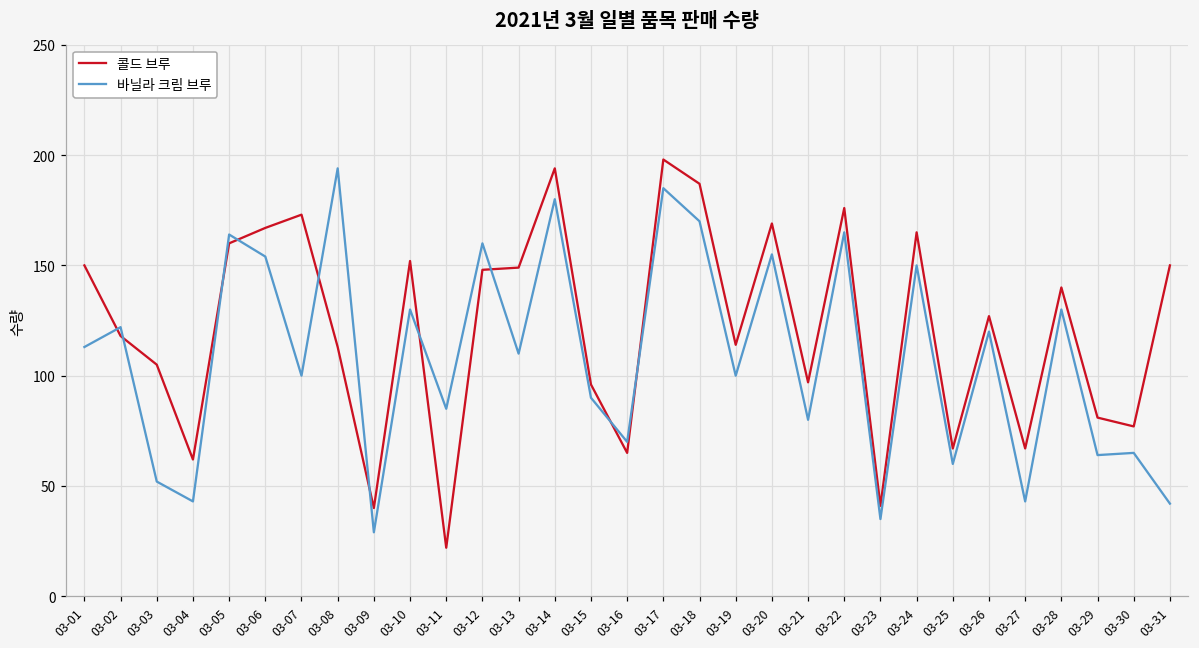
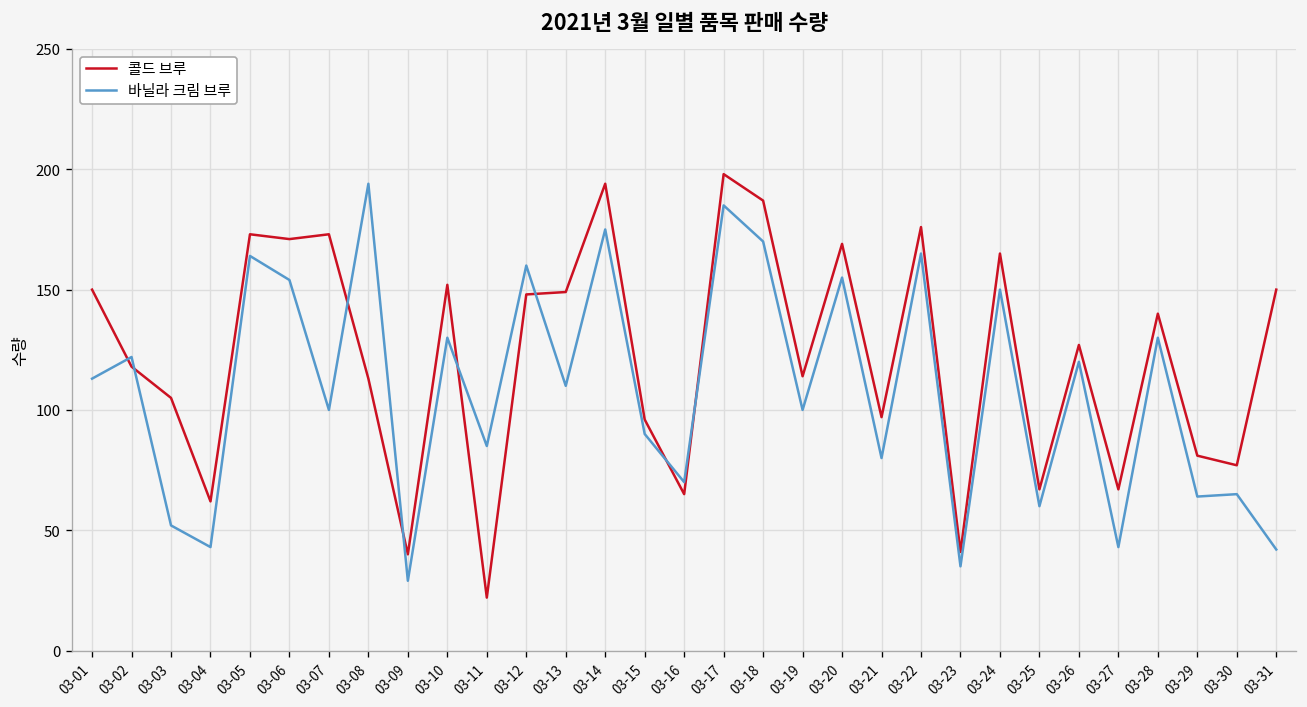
콜드 브루, 03-05: 160 -> 173
콜드 브루, 03-06: 167 -> 171
바닐라 크림 브루, 03-14: 180 -> 175
